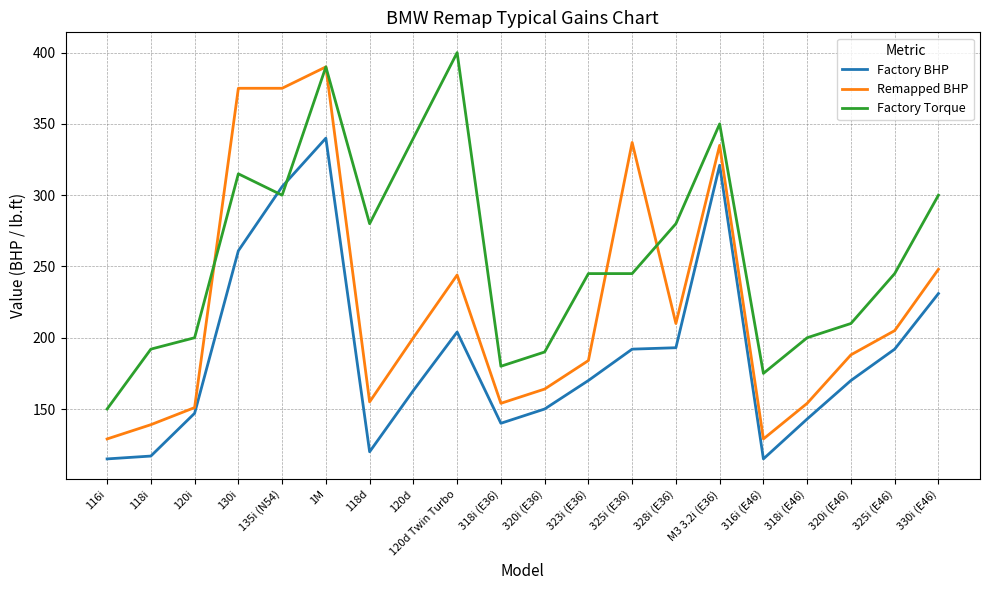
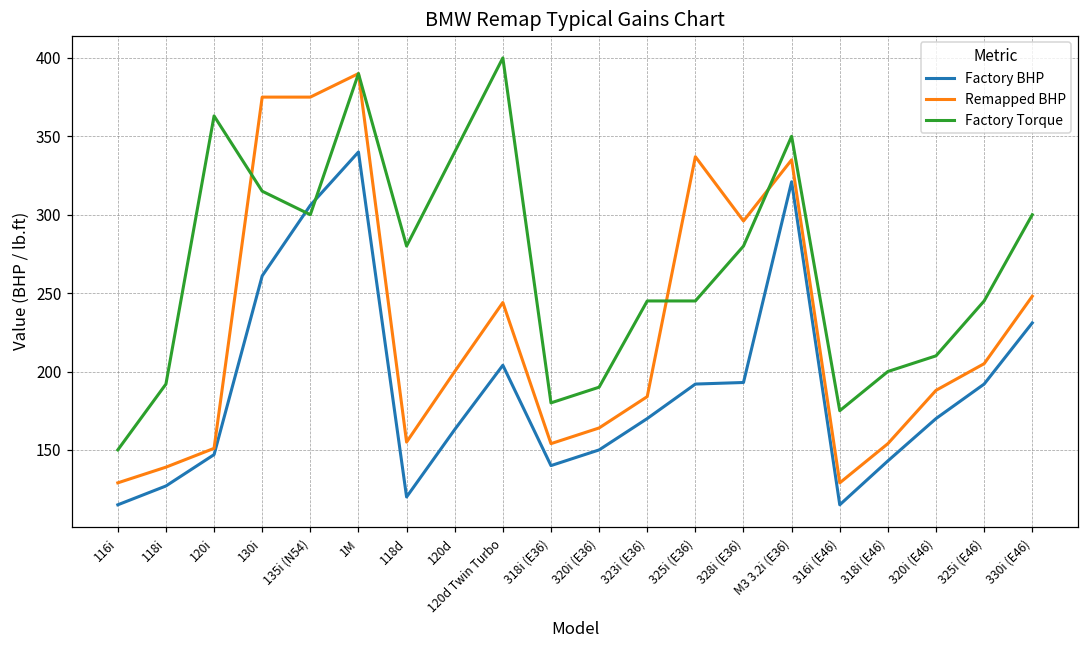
Factory BHP, 118i: 117 -> 127
Factory Torque, 120i: 200 -> 363
Remapped BHP, 328i (E36): 210 -> 296
